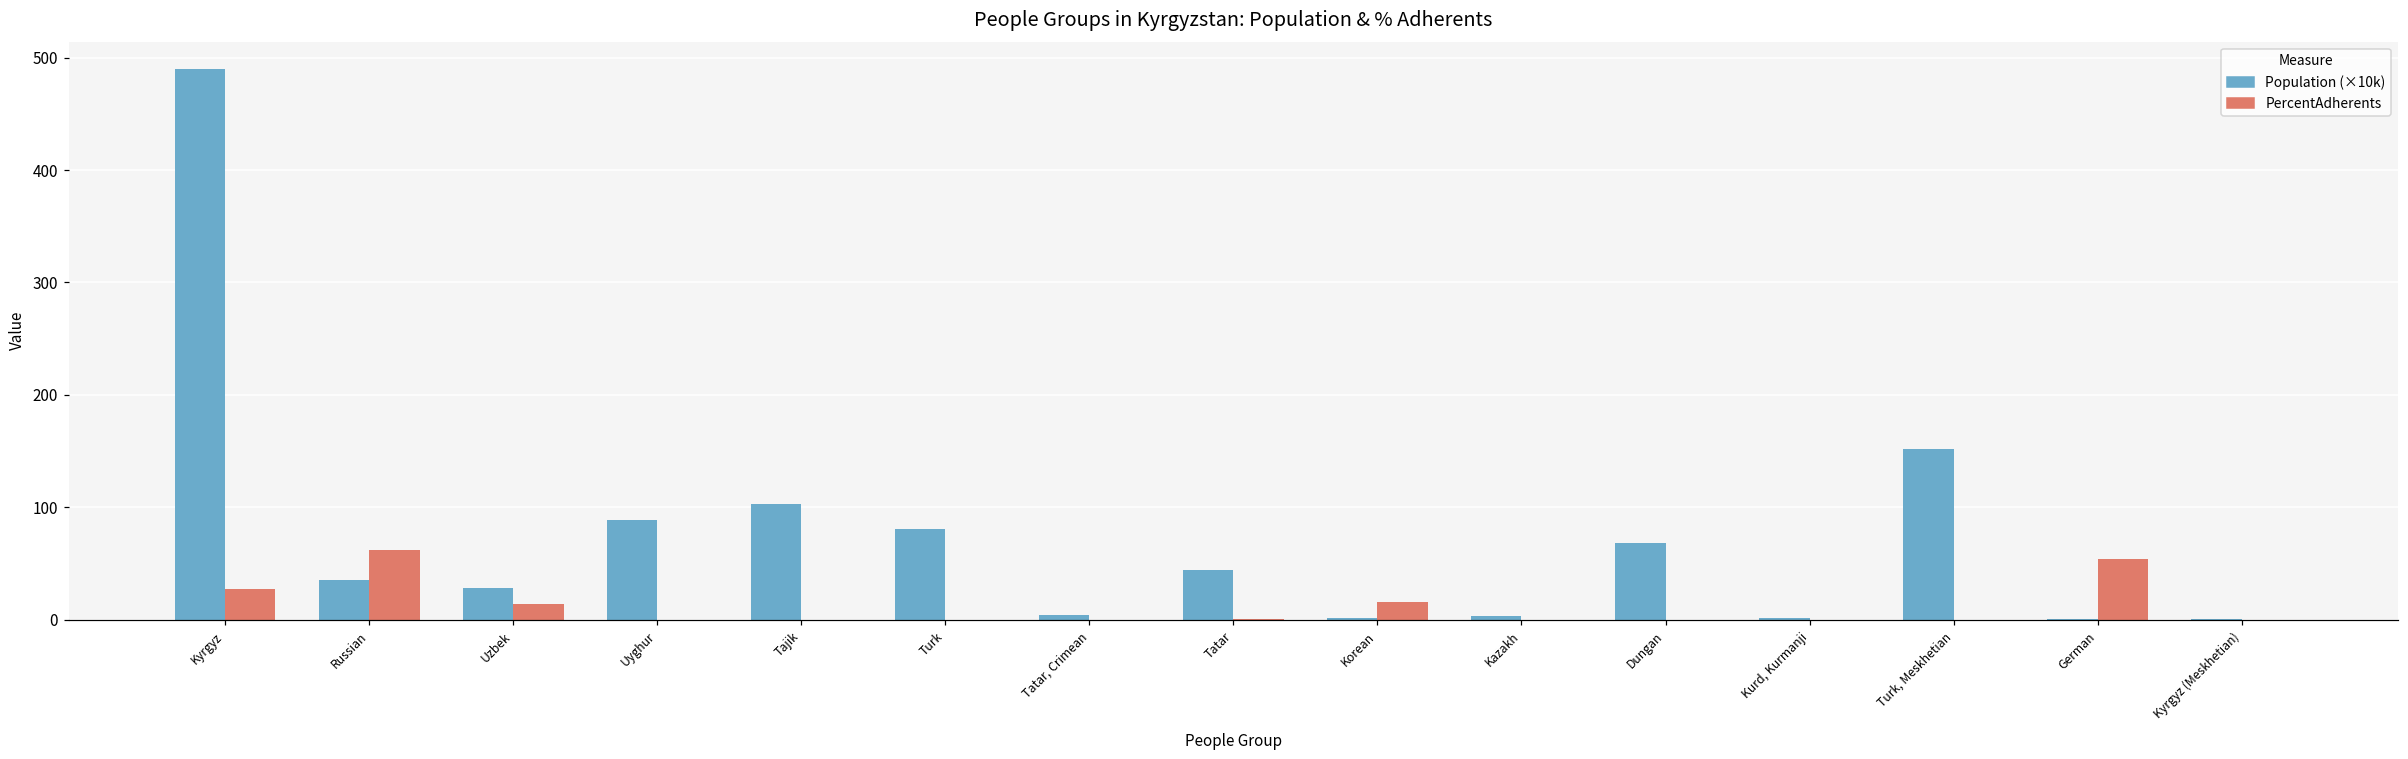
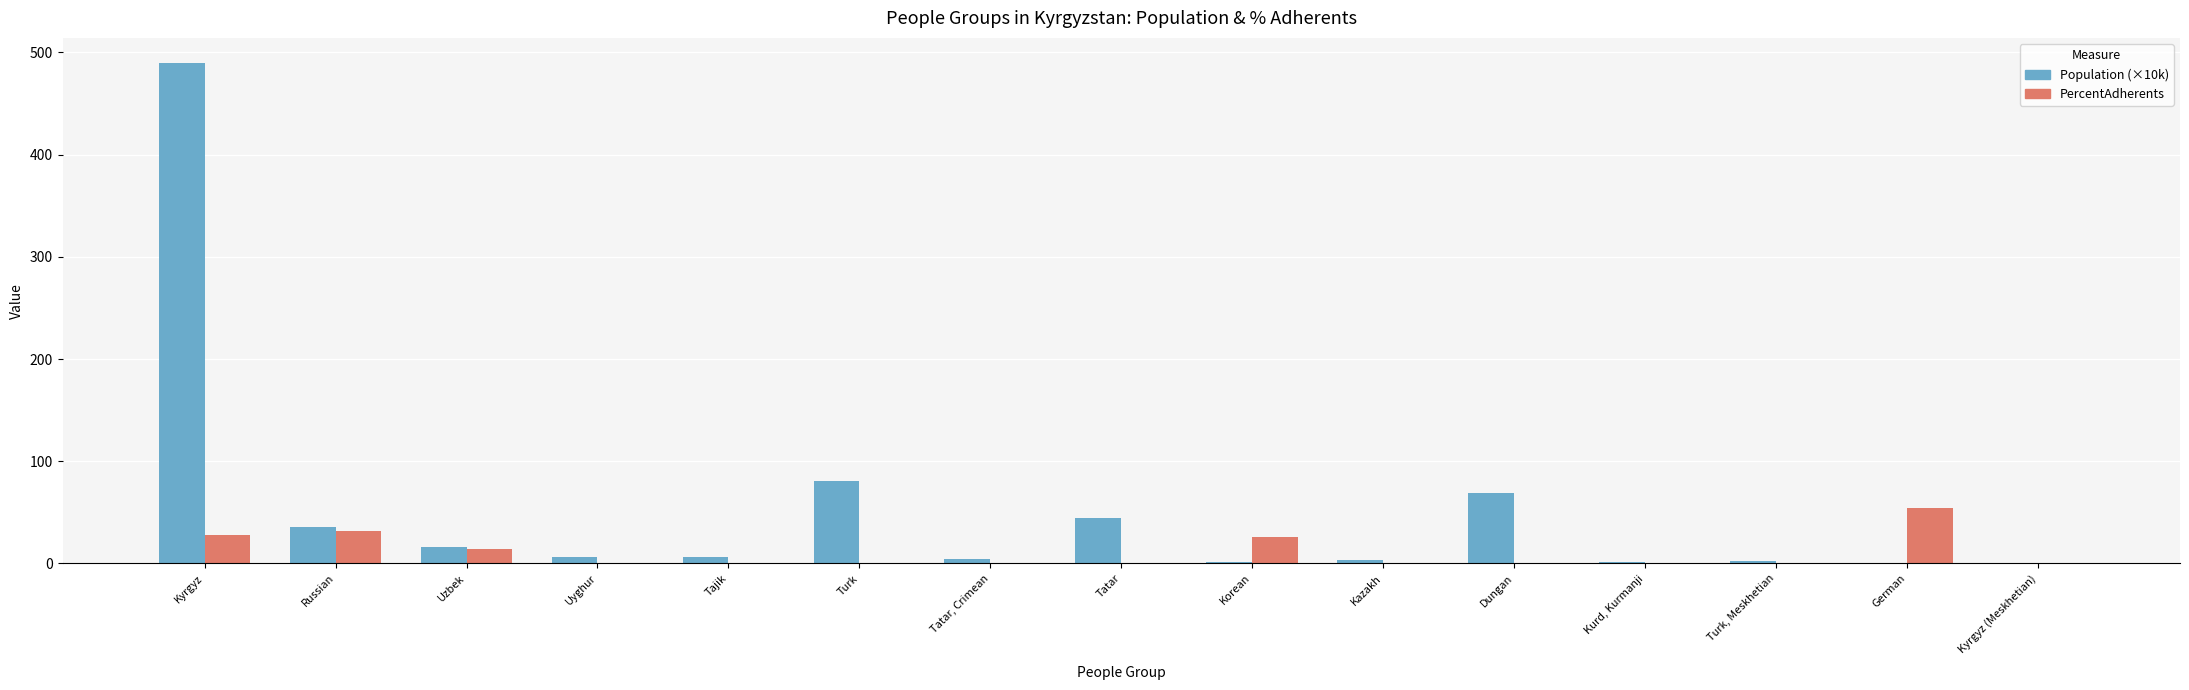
PercentAdherents, Russian: 62 -> 32
Population (×10k), Uzbek: 28 -> 16
Population (×10k), Uyghur: 88 -> 6
Population (×10k), Tajik: 103 -> 6
PercentAdherents, Korean: 15 -> 26
Population (×10k), Turk, Meskhetian: 152 -> 3
